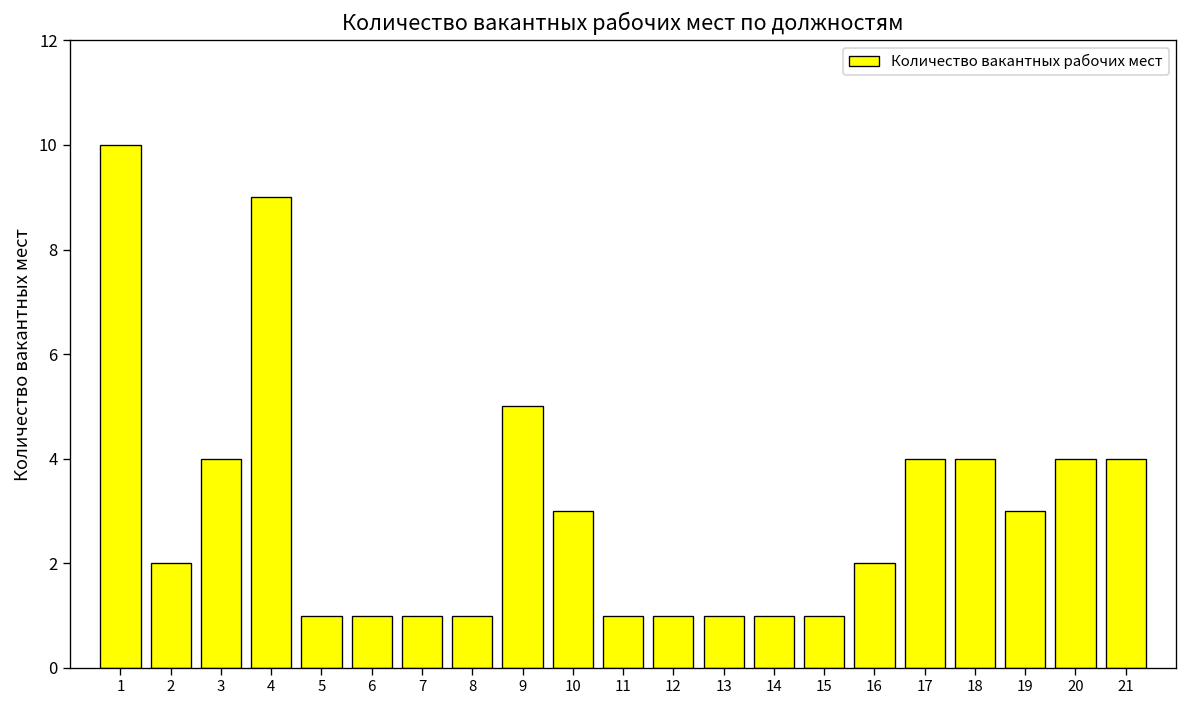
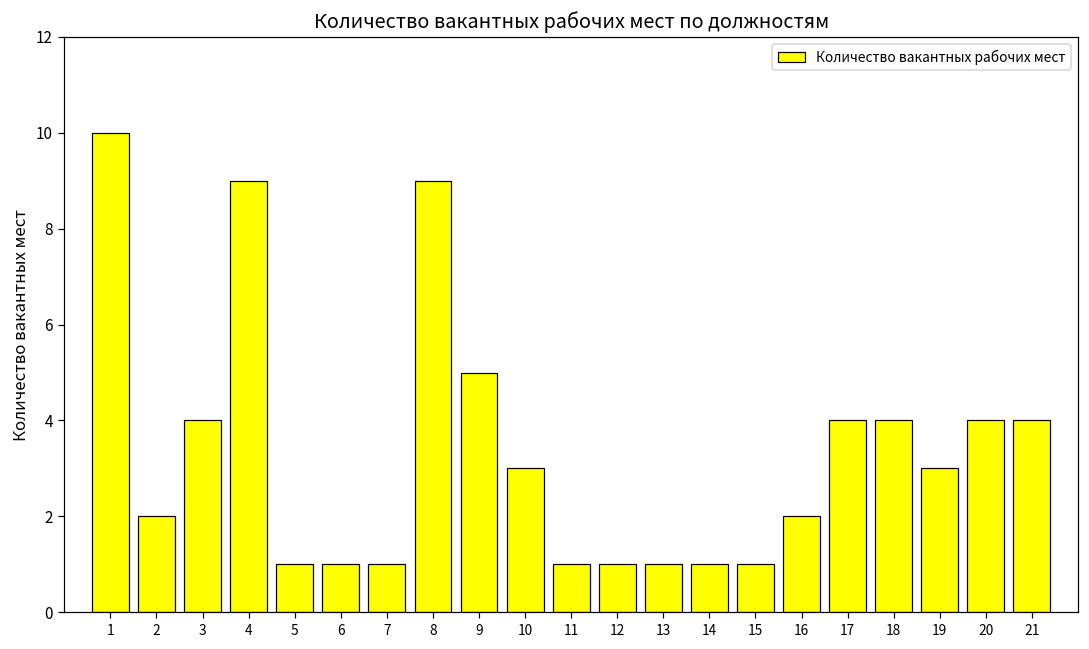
8: 1 -> 9
